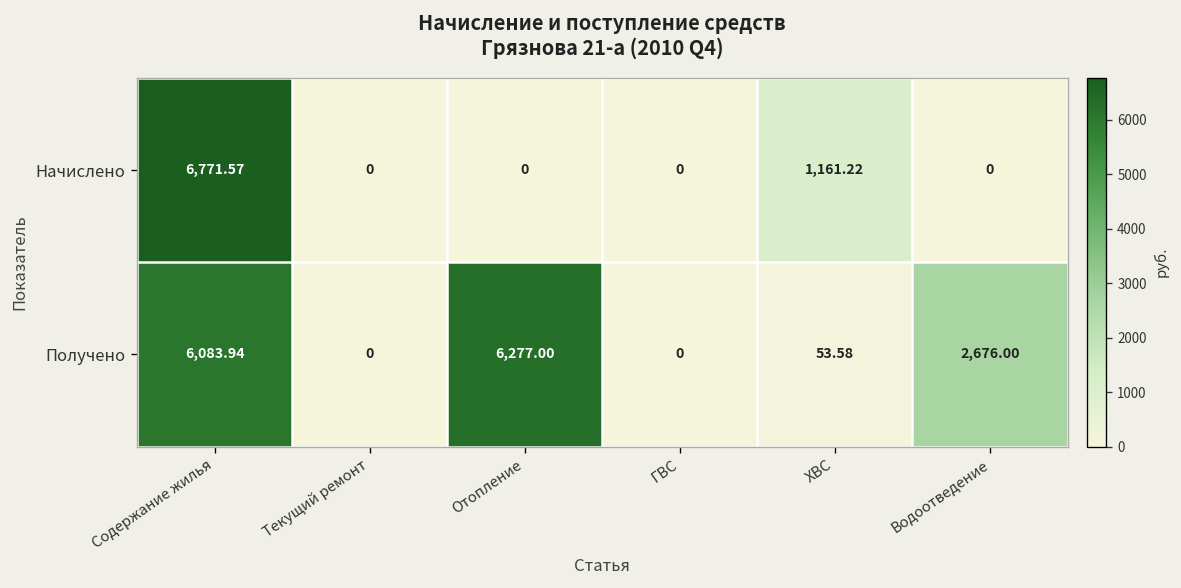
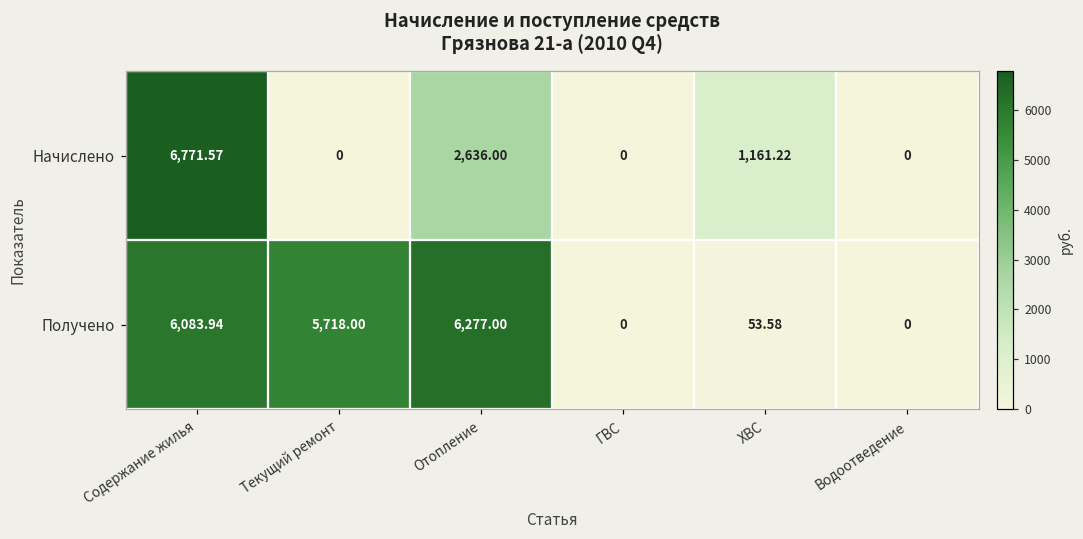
Начислено, Отопление: 0 -> 2,636.00
Получено, Текущий ремонт: 0 -> 5,718.00
Получено, Водоотведение: 2,676.00 -> 0
